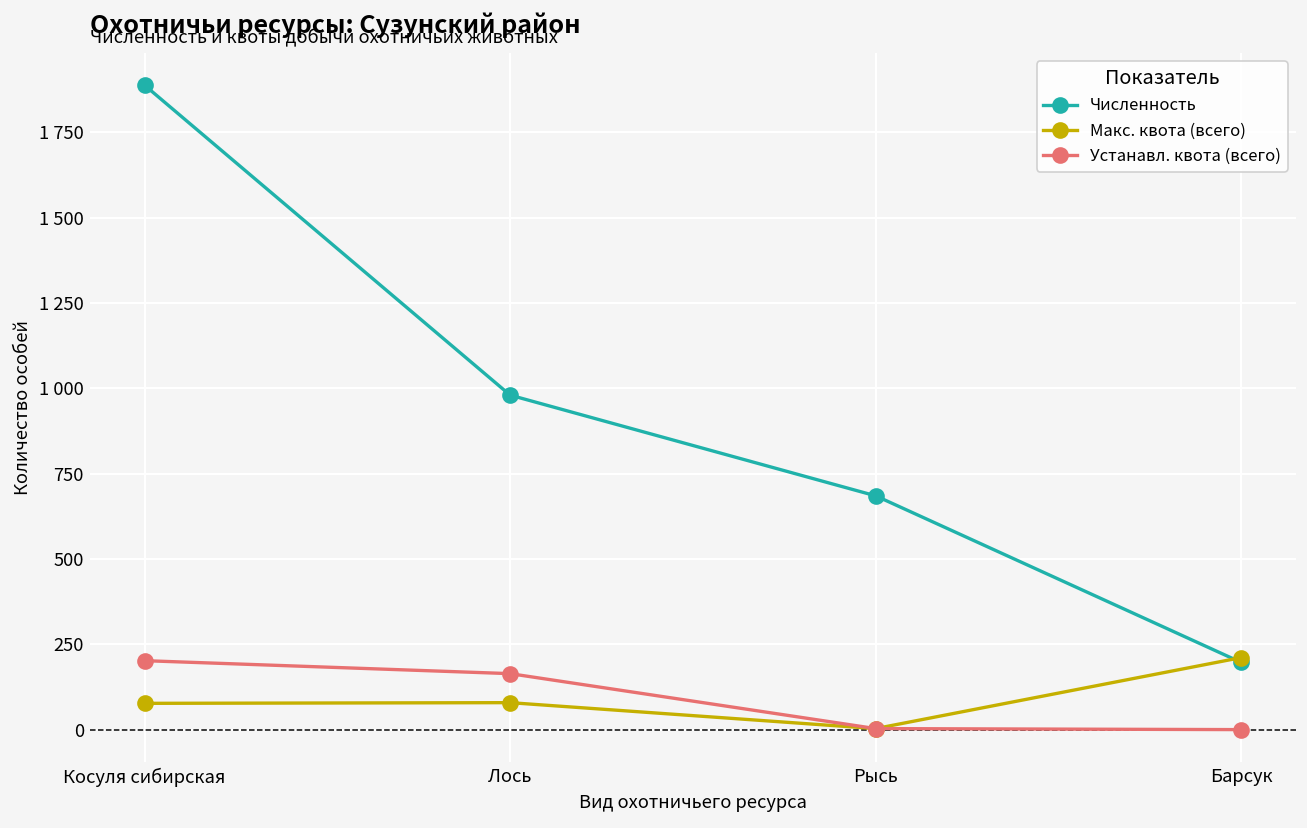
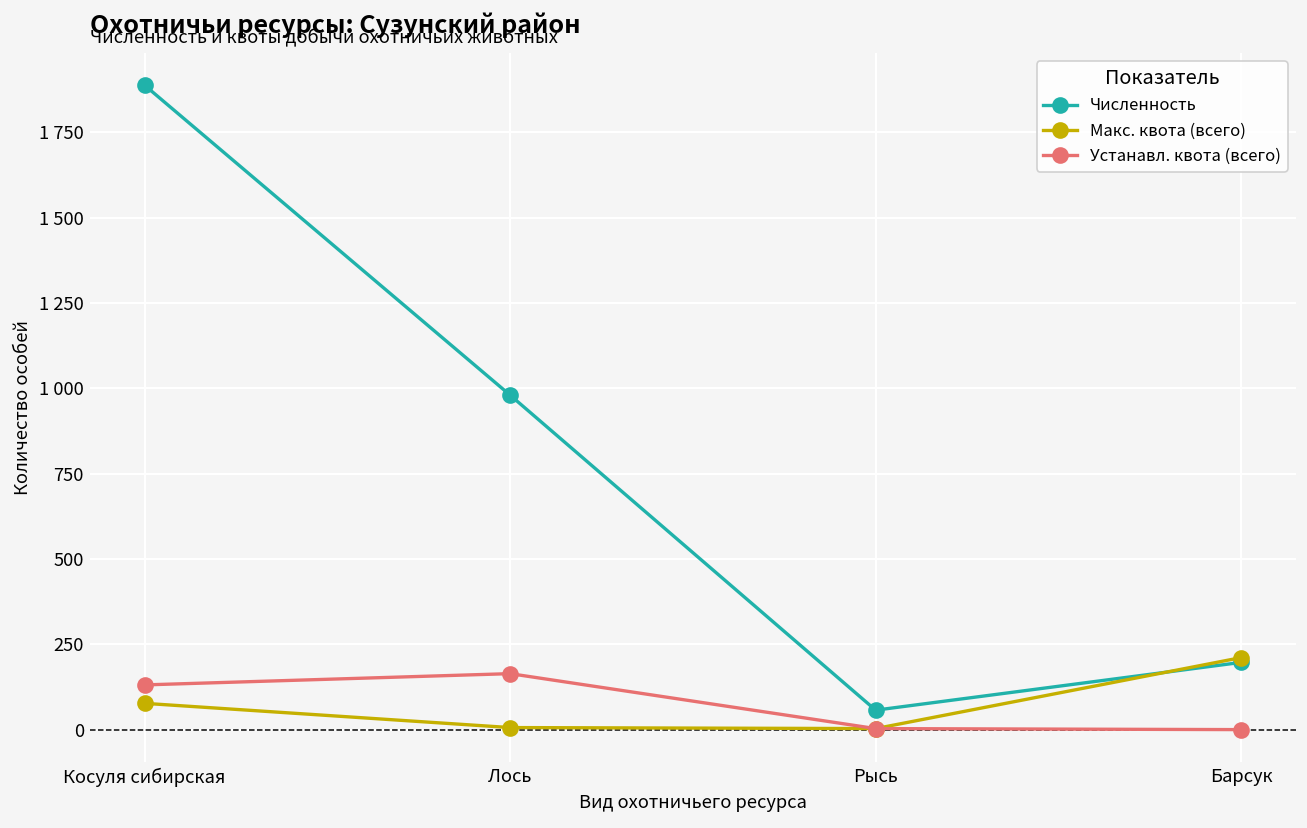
Устанавл. квота (всего), Косуля сибирская: 200 -> 130
Макс. квота (всего), Лось: 80 -> 10
Численность, Рысь: 690 -> 60
